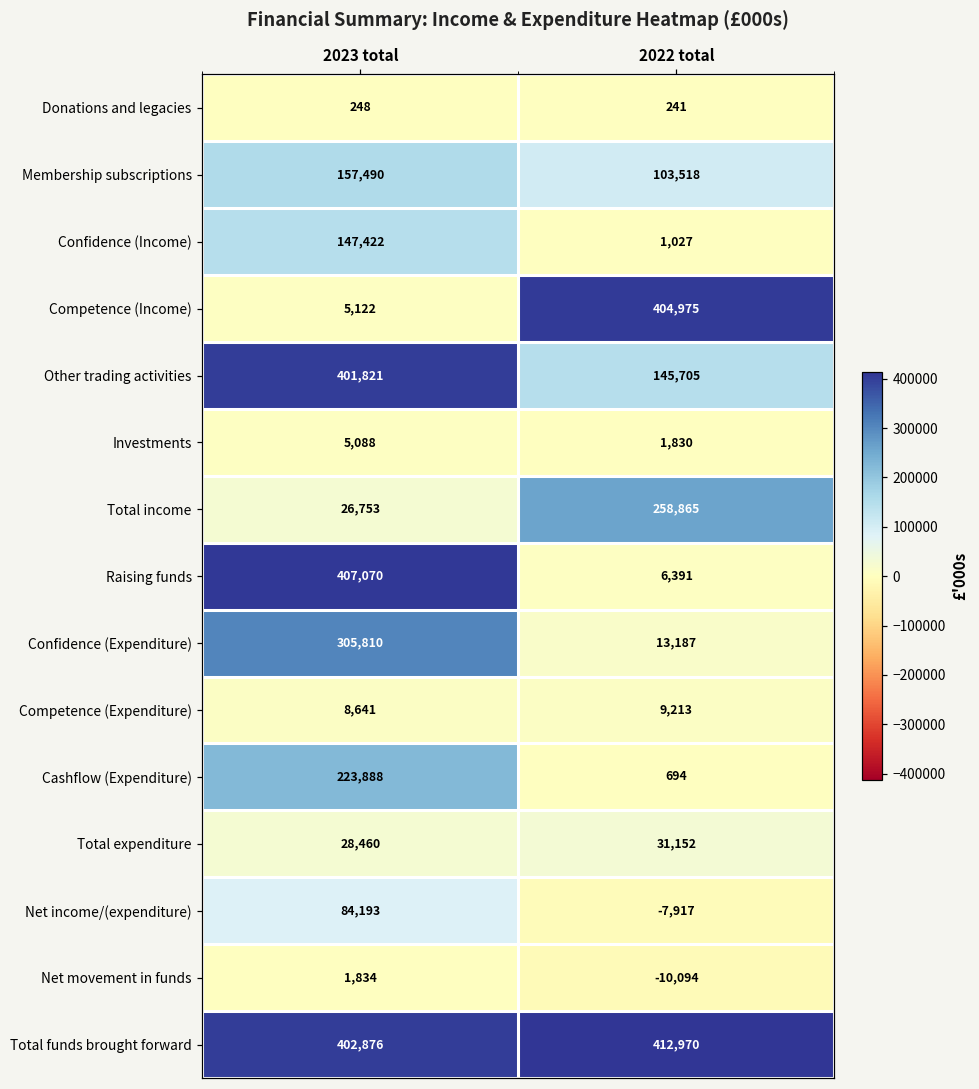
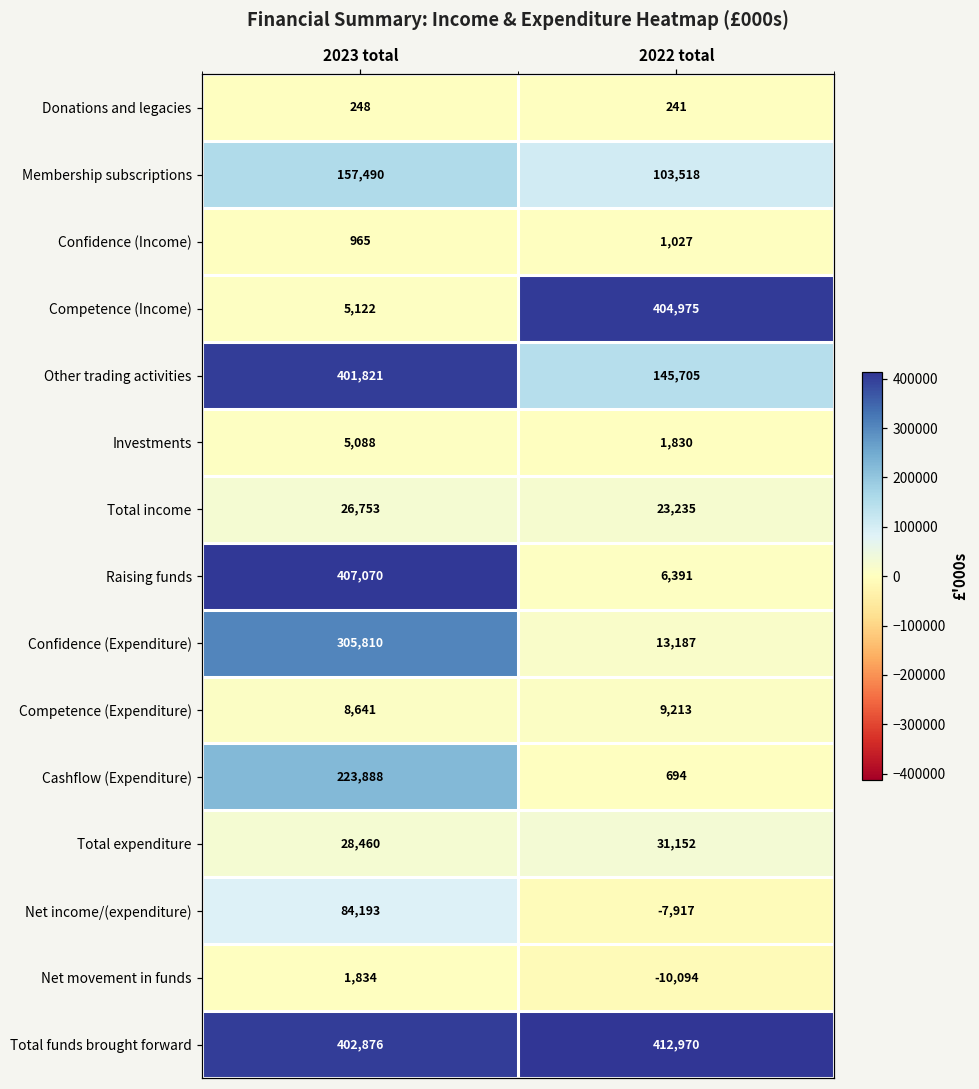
Confidence (Income), 2023 total: 147,422 -> 965
Total income, 2022 total: 258,865 -> 23,235
